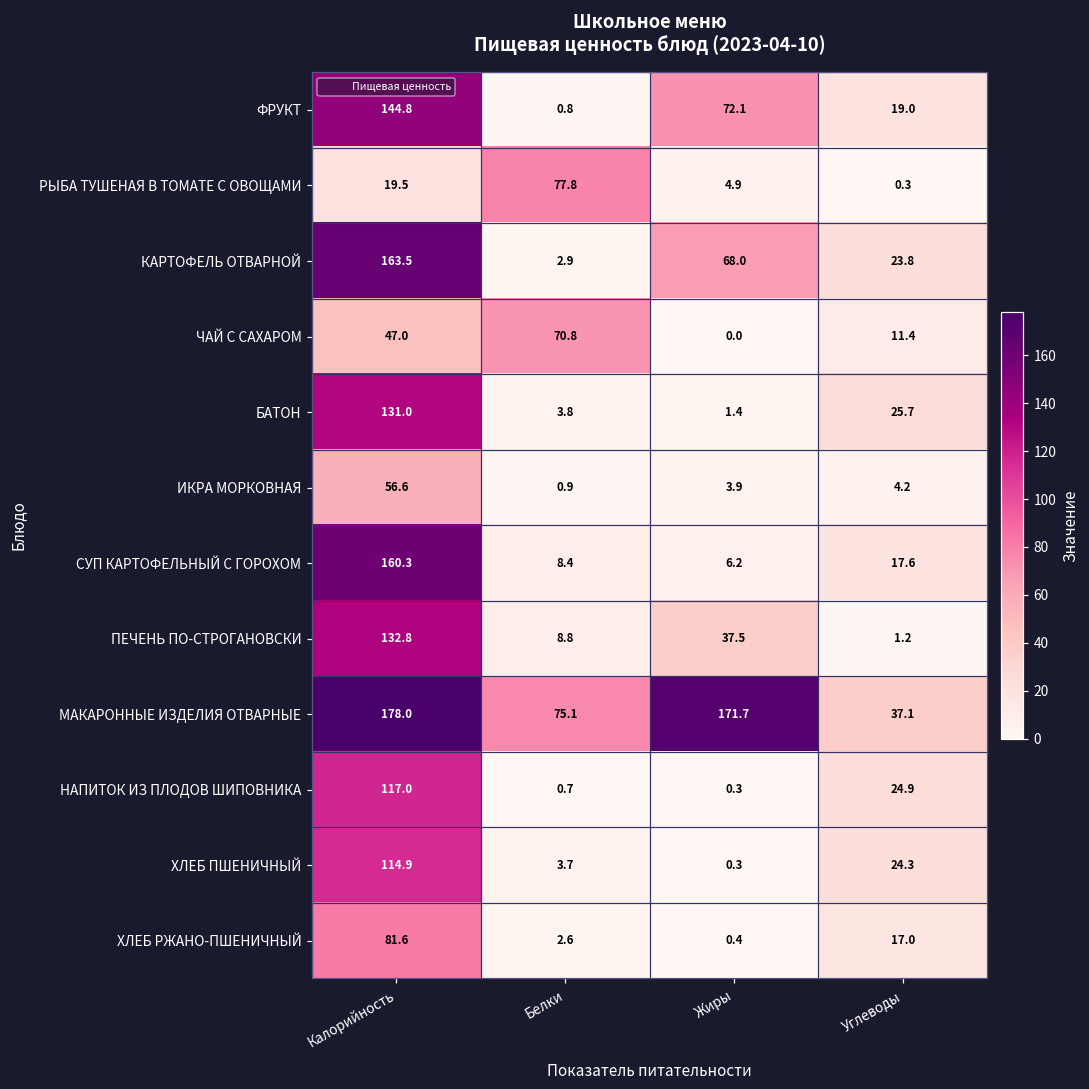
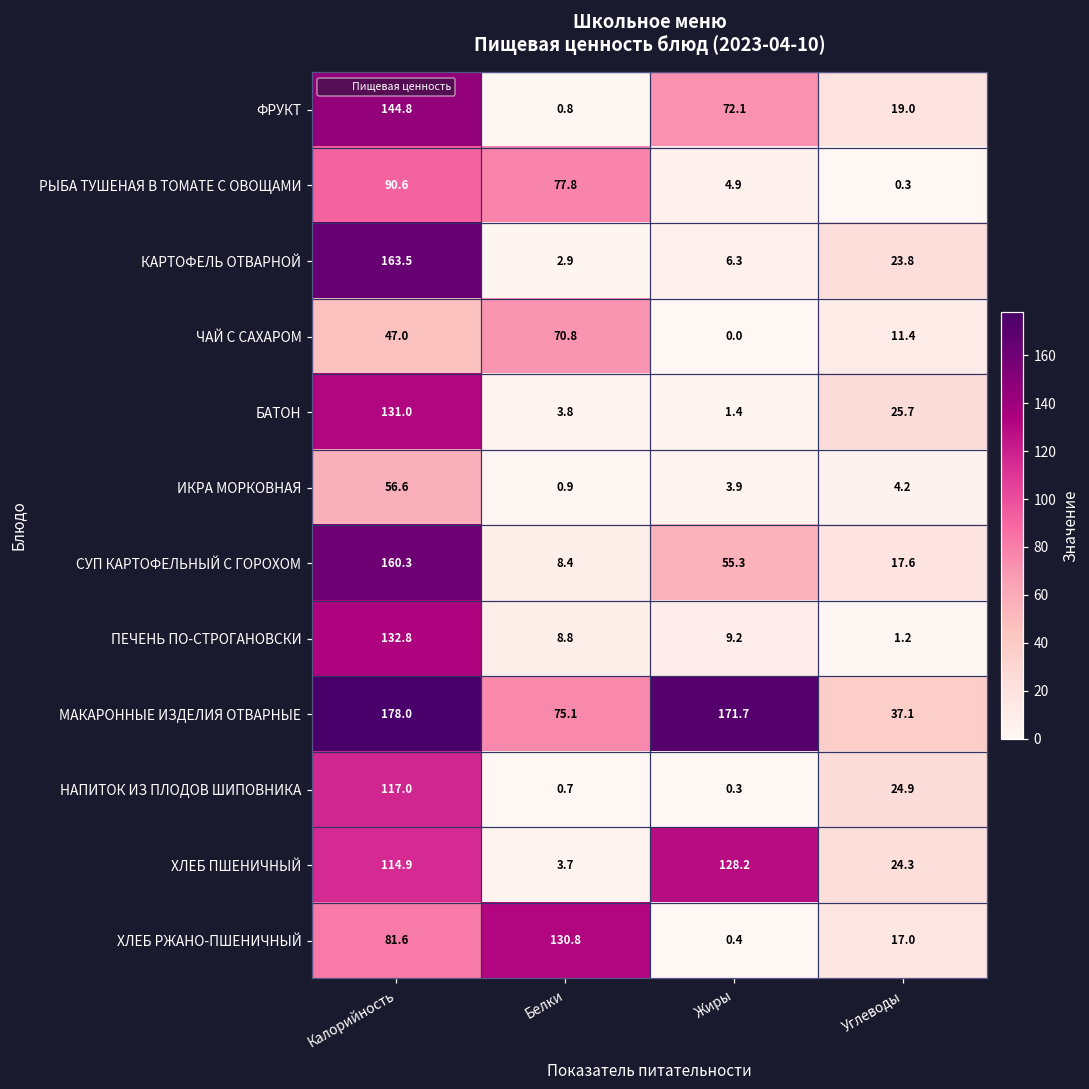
РЫБА ТУШЕНАЯ В ТОМАТЕ С ОВОЩАМИ, Калорийность: 19.5 -> 90.6
КАРТОФЕЛЬ ОТВАРНОЙ, Жиры: 68.0 -> 6.3
СУП КАРТОФЕЛЬНЫЙ С ГОРОХОМ, Жиры: 6.2 -> 55.3
ПЕЧЕНЬ ПО-СТРОГАНОВСКИ, Жиры: 37.5 -> 9.2
ХЛЕБ ПШЕНИЧНЫЙ, Жиры: 0.3 -> 128.2
ХЛЕБ РЖАНО-ПШЕНИЧНЫЙ, Белки: 2.6 -> 130.8
